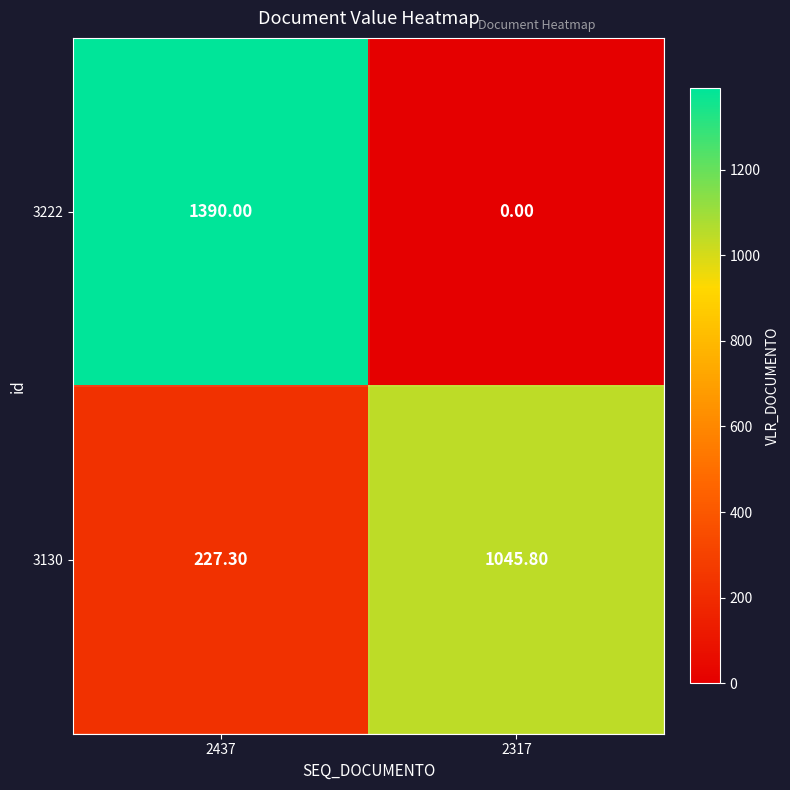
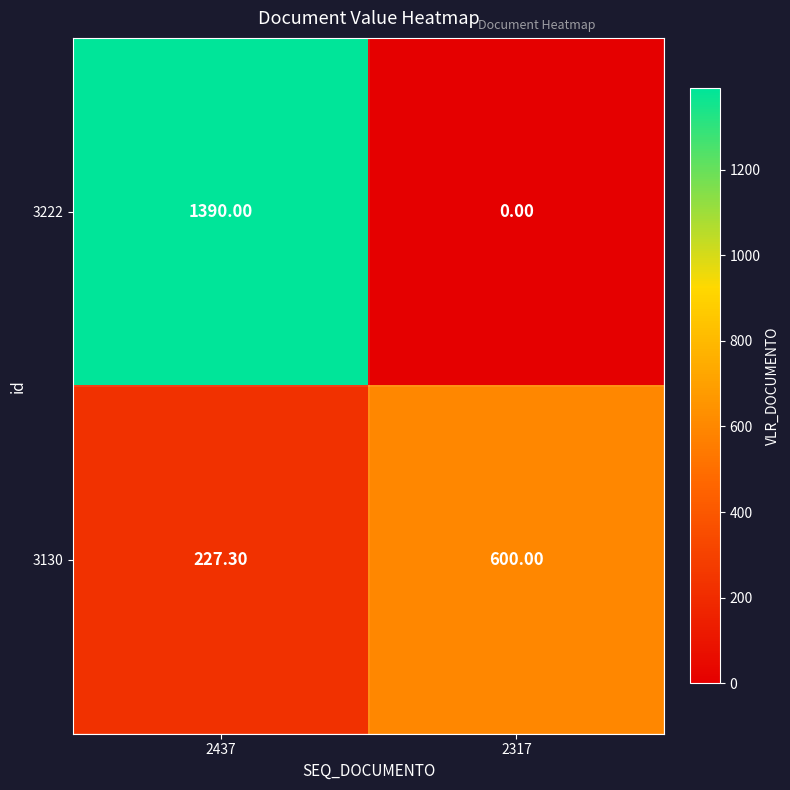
3130, 2317: 1045.80 -> 600.00
